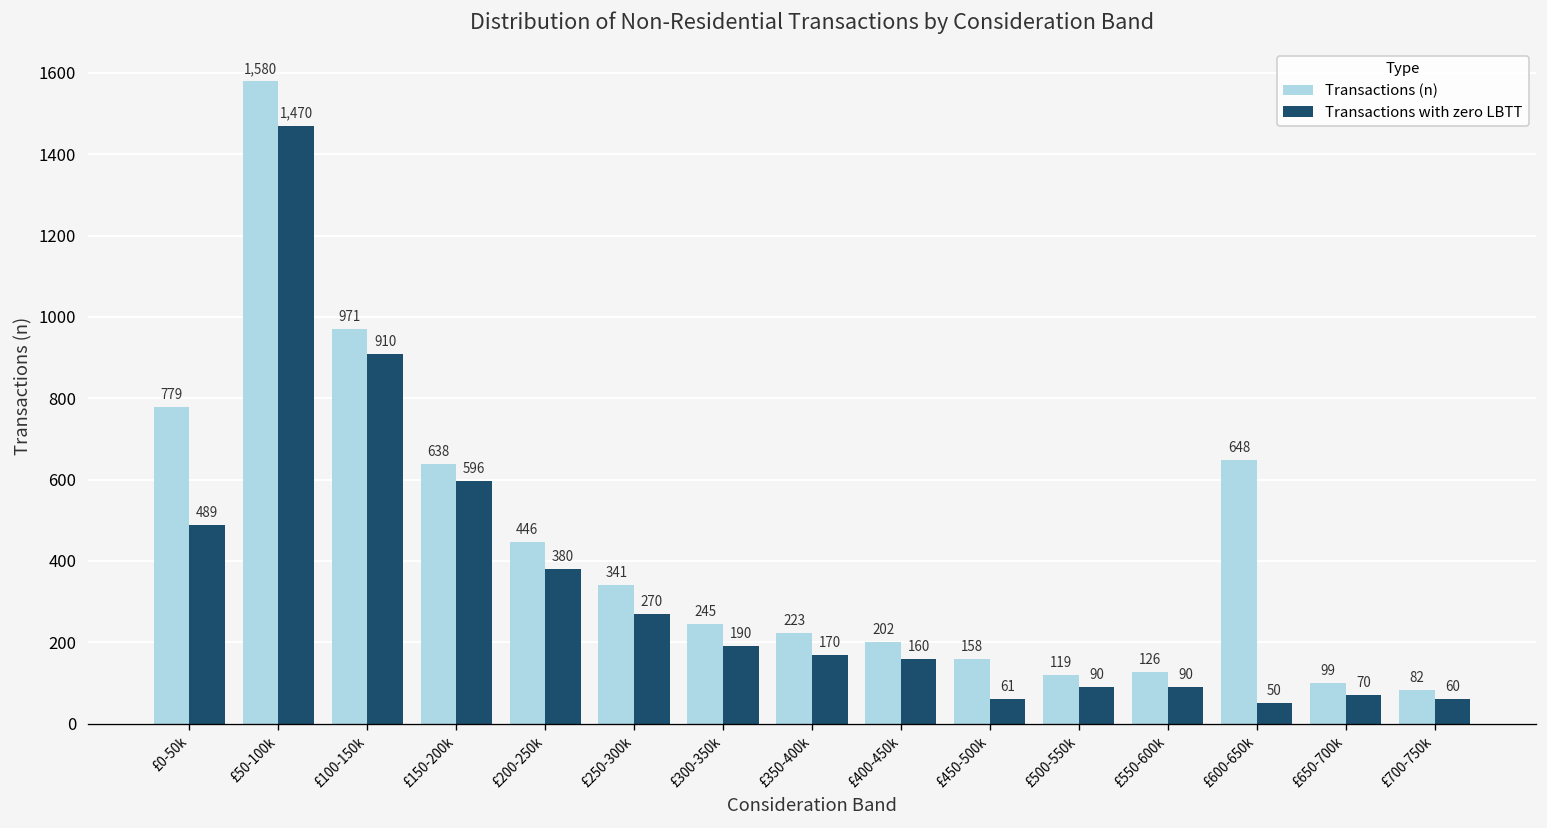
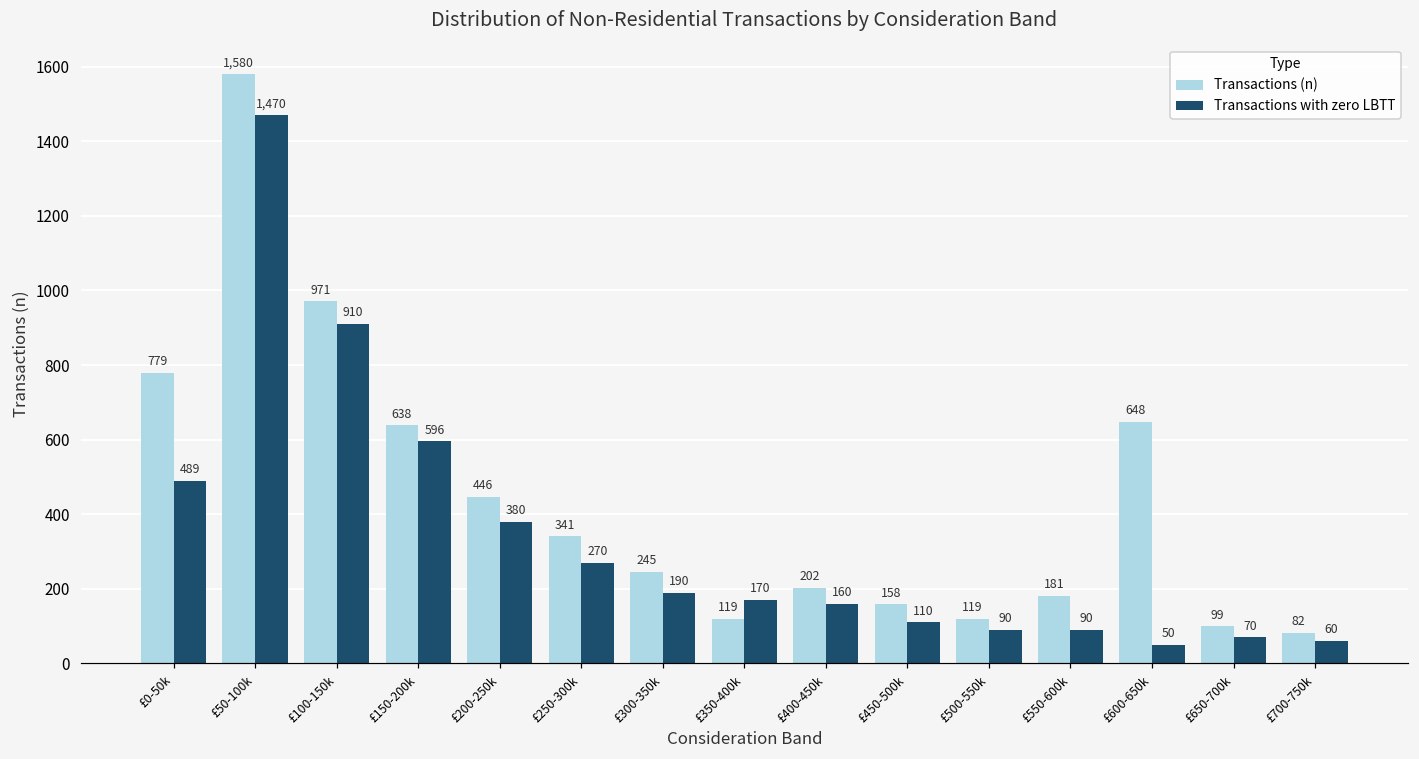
Transactions (n), £350-400k: 223 -> 119
Transactions with zero LBTT, £450-500k: 61 -> 110
Transactions (n), £550-600k: 126 -> 181
